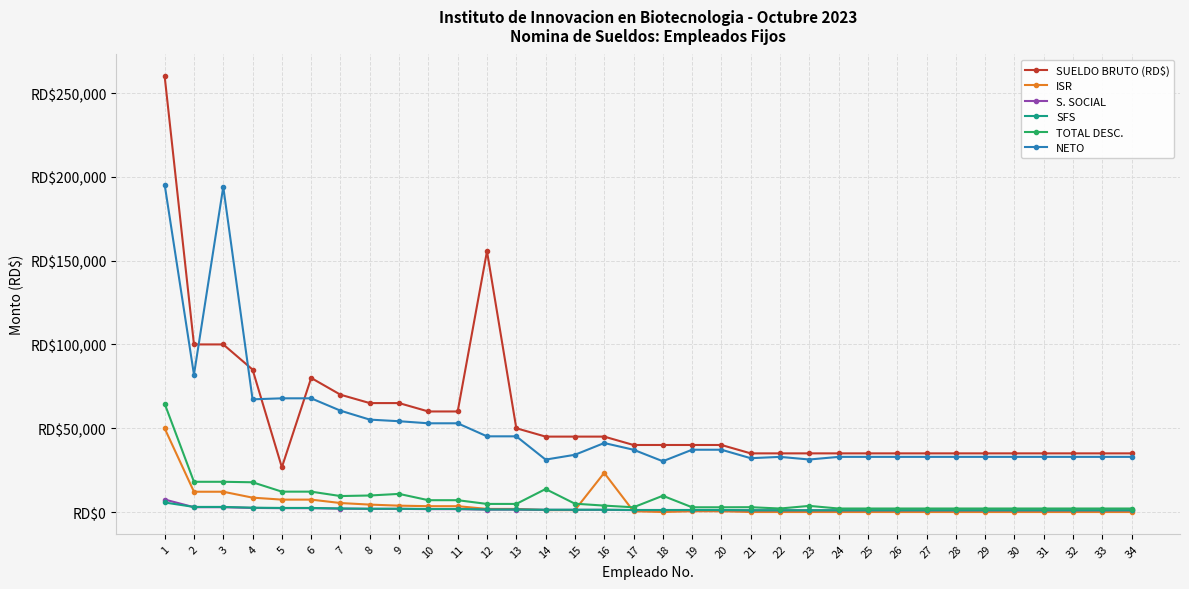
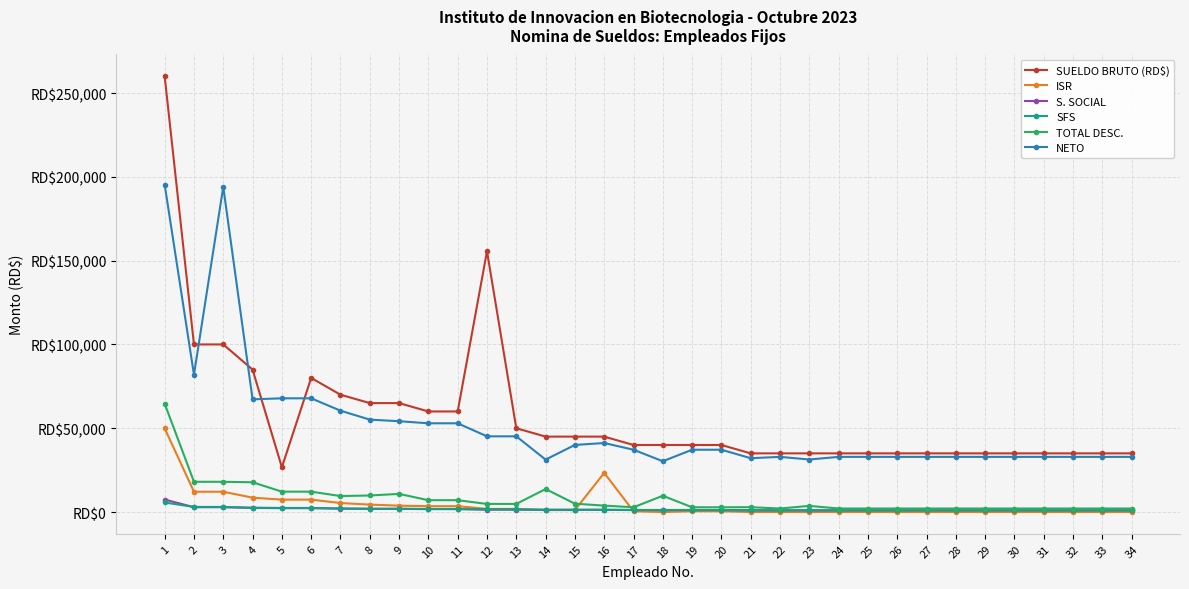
NETO, 15: RD$34,000 -> RD$40,000
